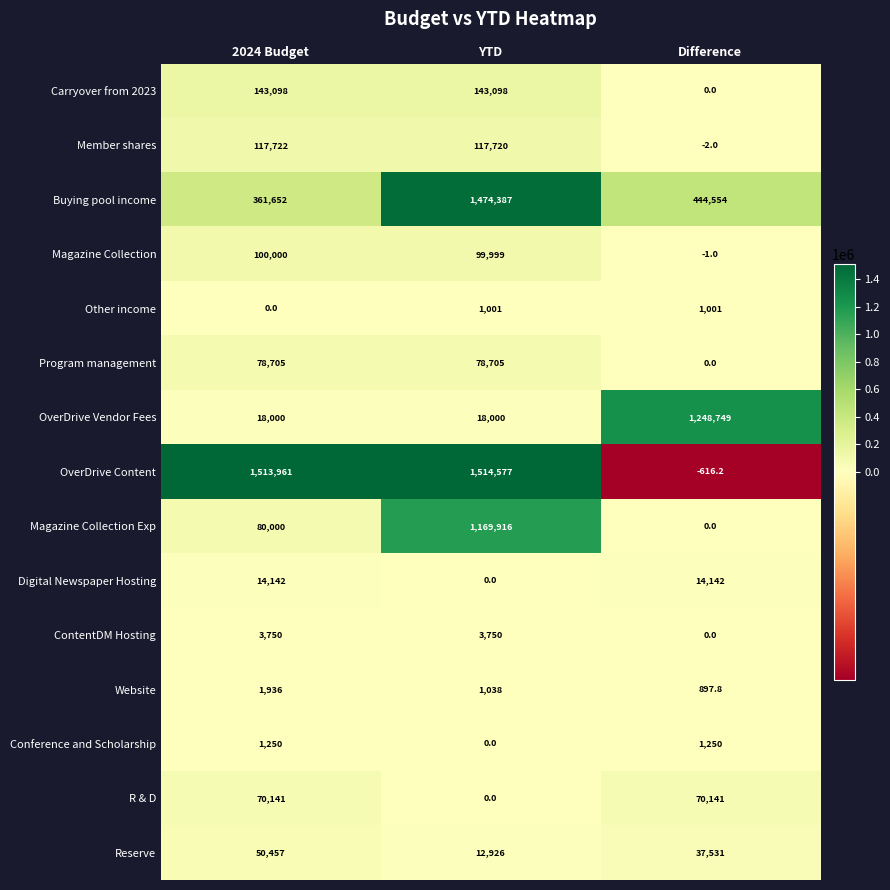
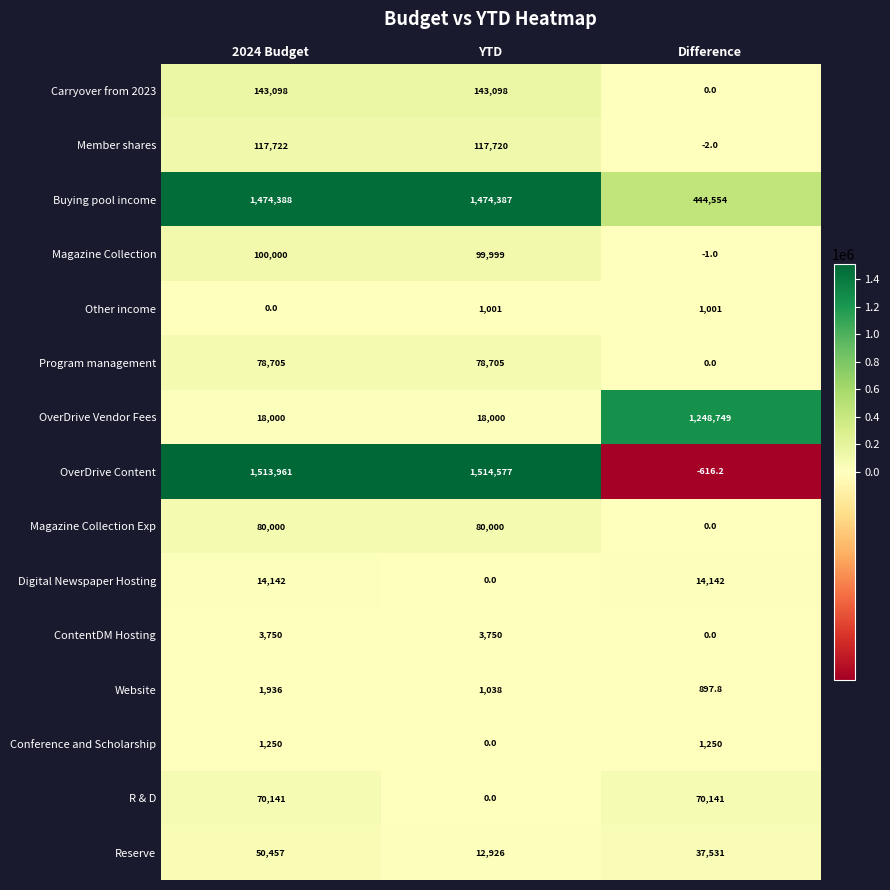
Buying pool income, 2024 Budget: 361,652 -> 1,474,388
Magazine Collection Exp, YTD: 1,169,916 -> 80,000
